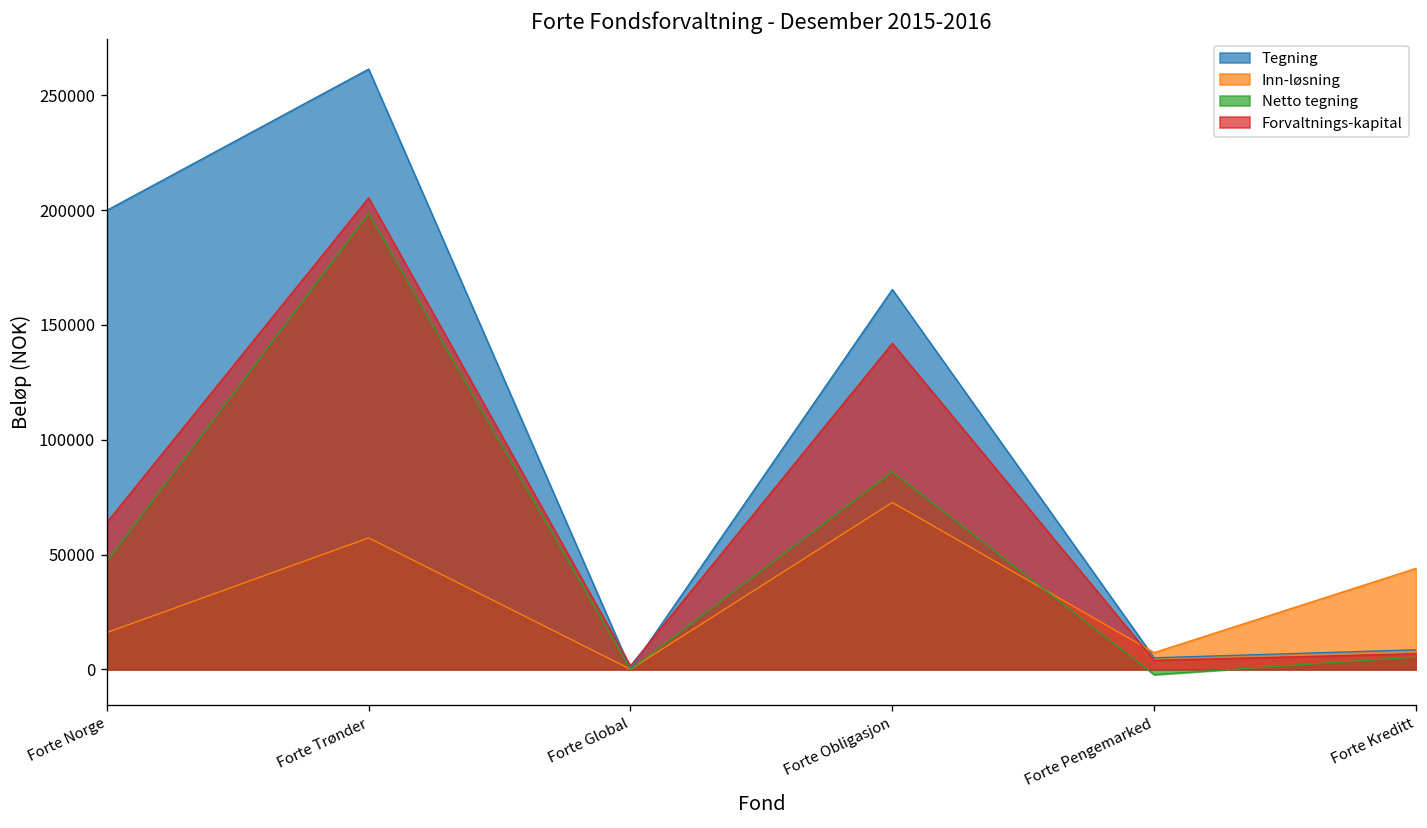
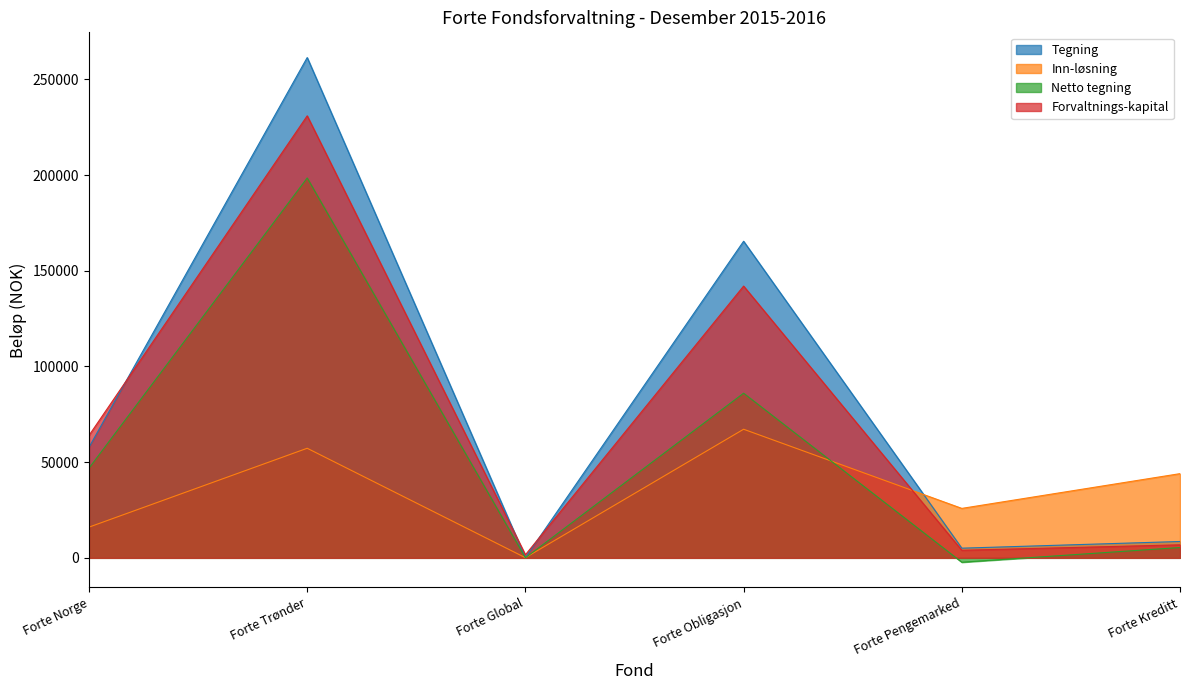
Tegning, Forte Norge: 200000 -> 58000
Forvaltnings-kapital, Forte Trønder: 205000 -> 231000
Inn-løsning, Forte Obligasjon: 73000 -> 67000
Inn-løsning, Forte Pengemarked: 7000 -> 26000
